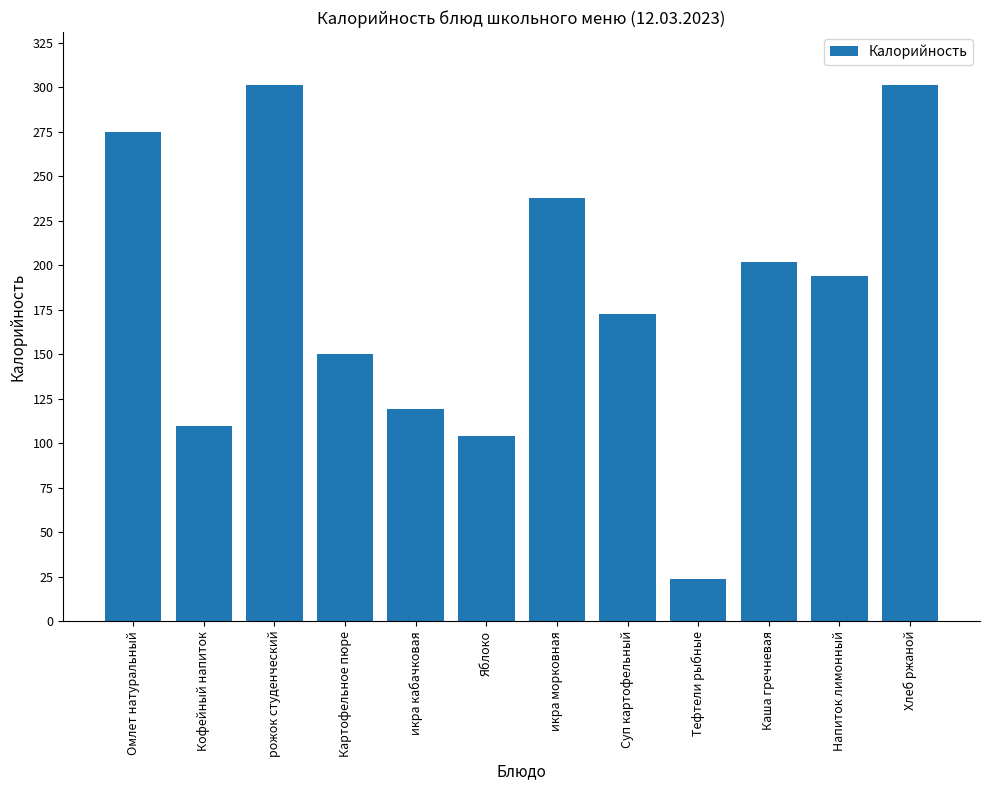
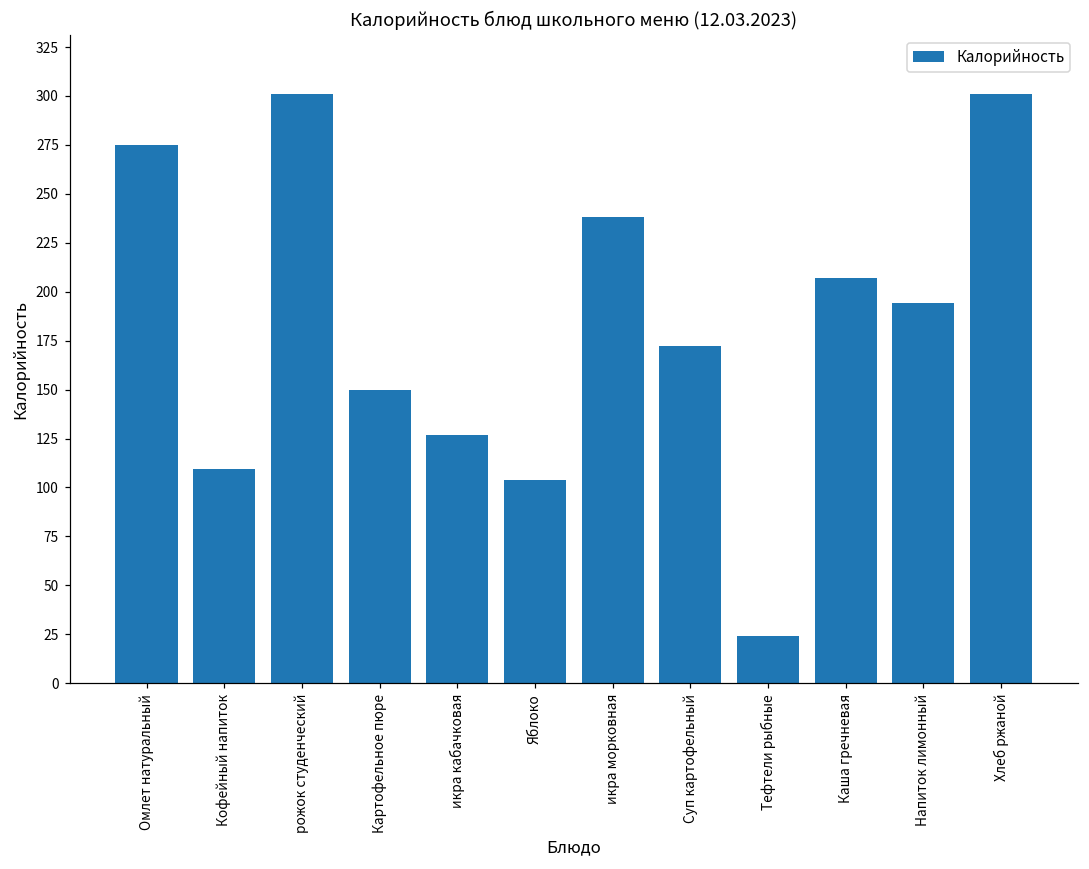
икра кабачковая: 119 -> 127
Каша гречневая: 202 -> 207
